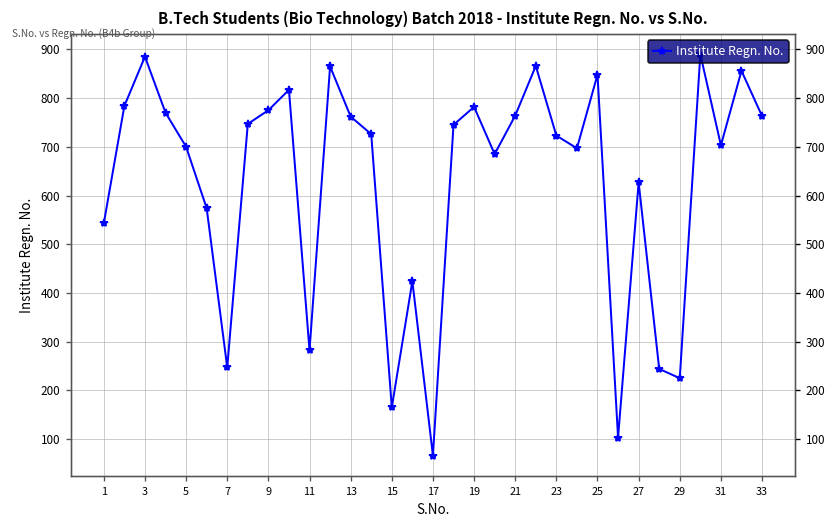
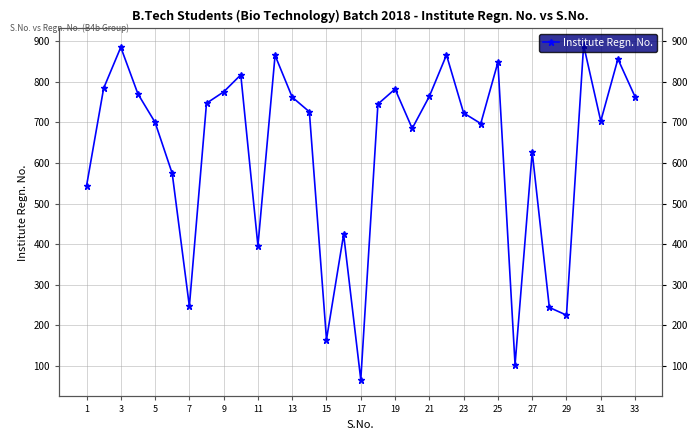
11: 280 -> 400
